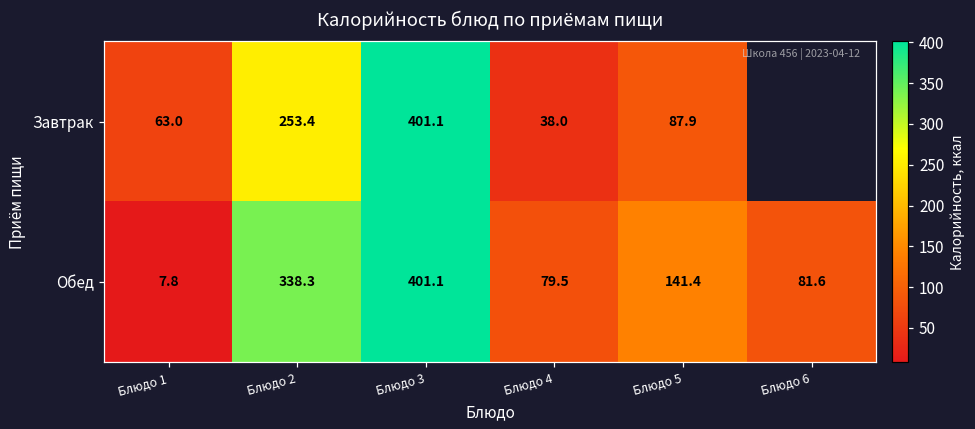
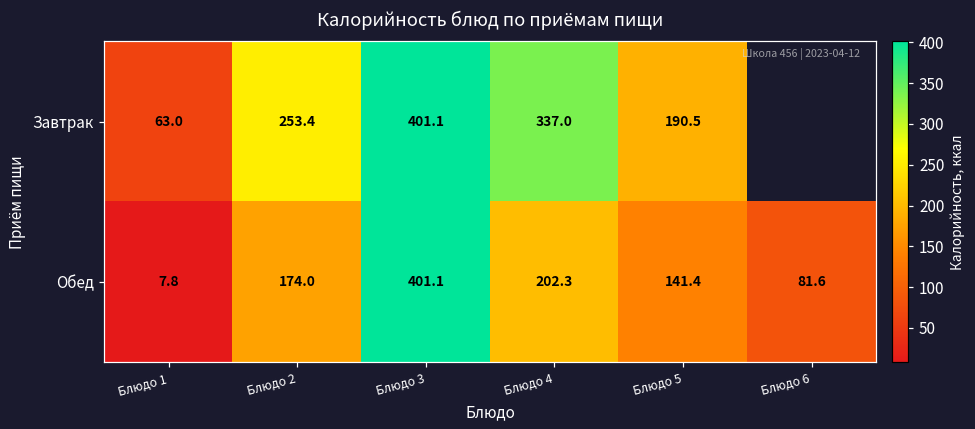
Завтрак, Блюдо 4: 38.0 -> 337.0
Завтрак, Блюдо 5: 87.9 -> 190.5
Обед, Блюдо 2: 338.3 -> 174.0
Обед, Блюдо 4: 79.5 -> 202.3
